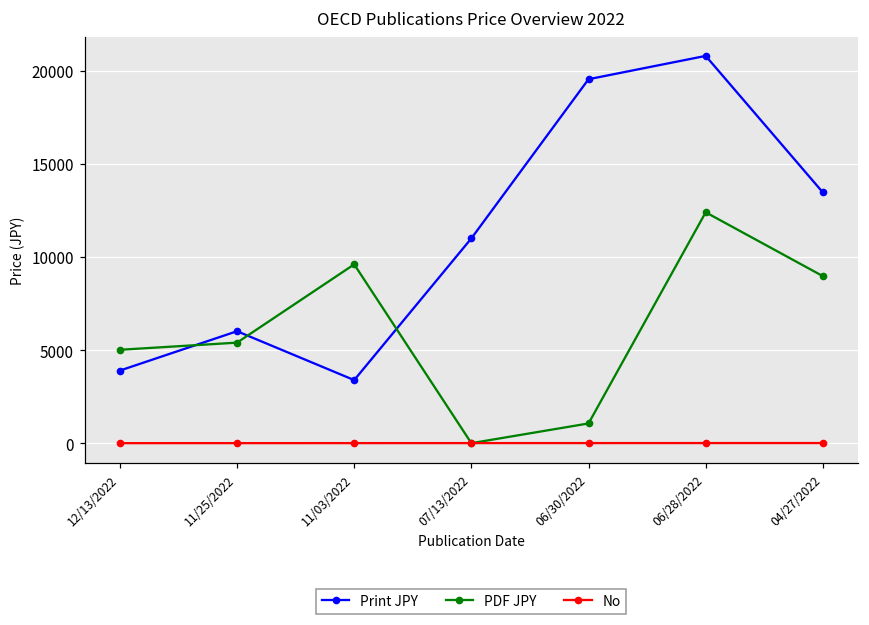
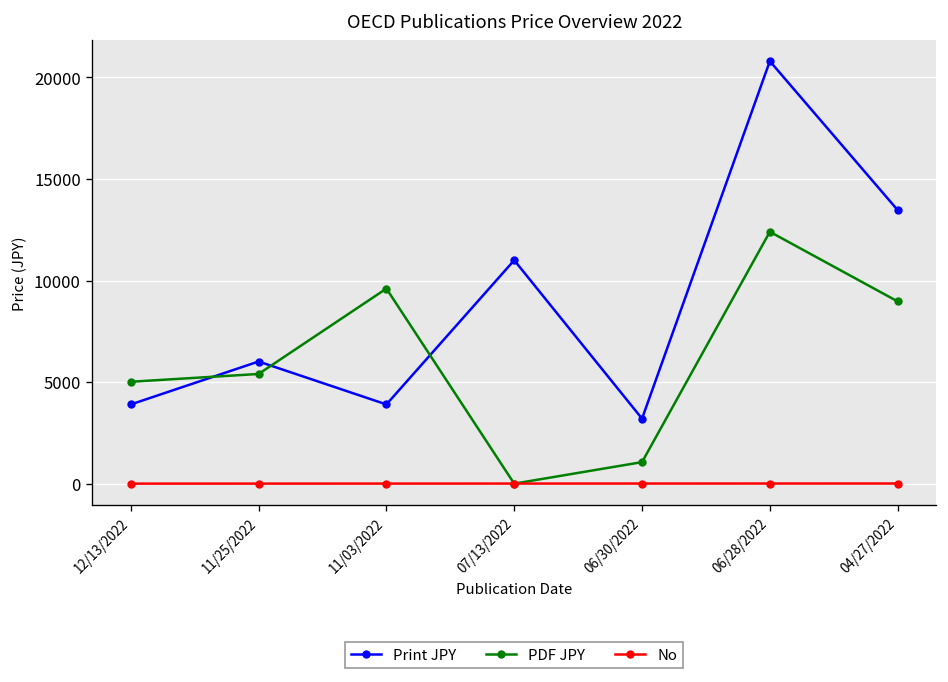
Print JPY, 11/03/2022: 3400 -> 3900
Print JPY, 06/30/2022: 19500 -> 3200
